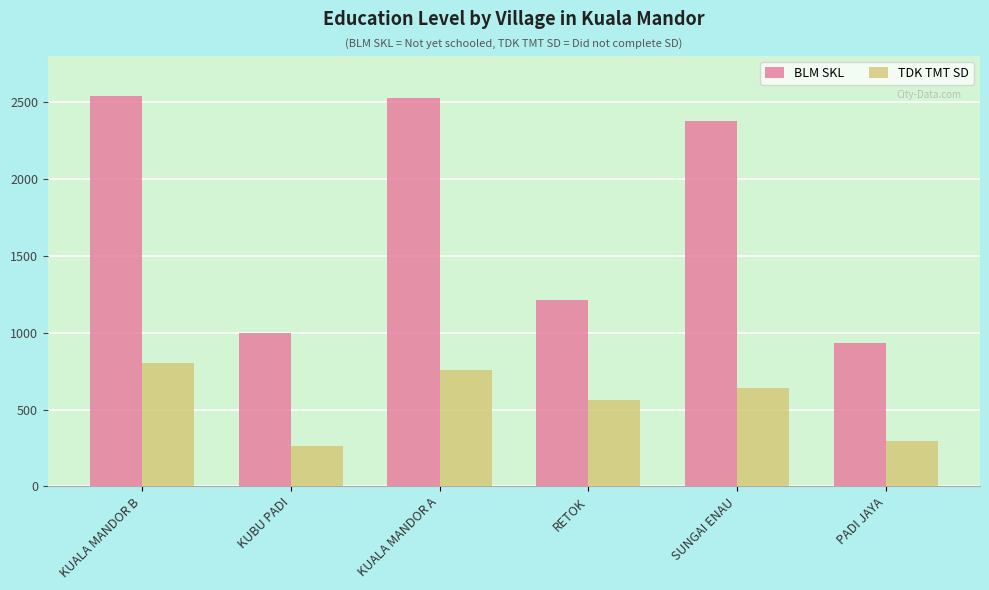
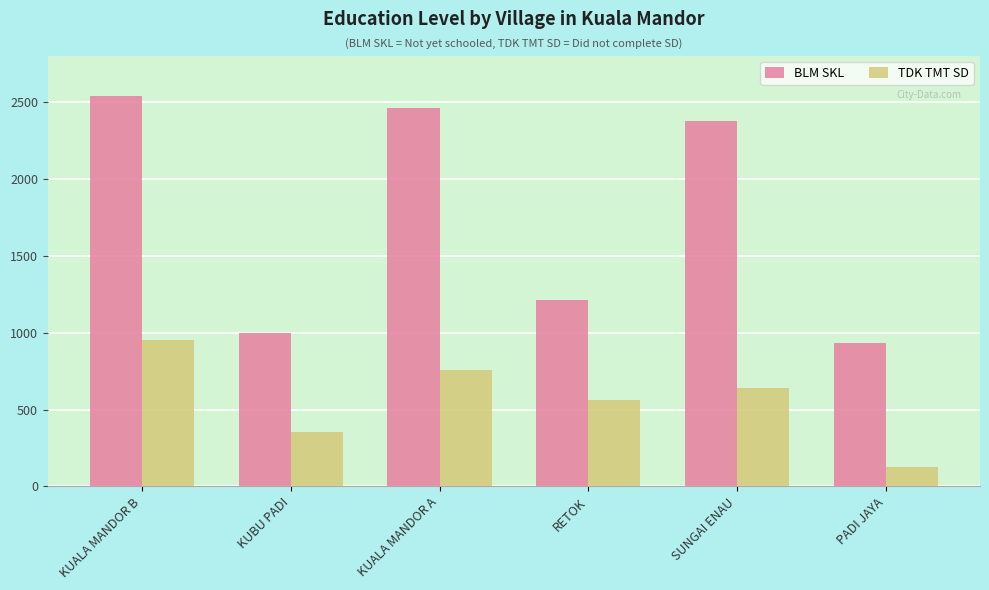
TDK TMT SD, KUALA MANDOR B: 810 -> 950
TDK TMT SD, KUBU PADI: 270 -> 350
BLM SKL, KUALA MANDOR A: 2520 -> 2460
TDK TMT SD, PADI JAYA: 300 -> 130
